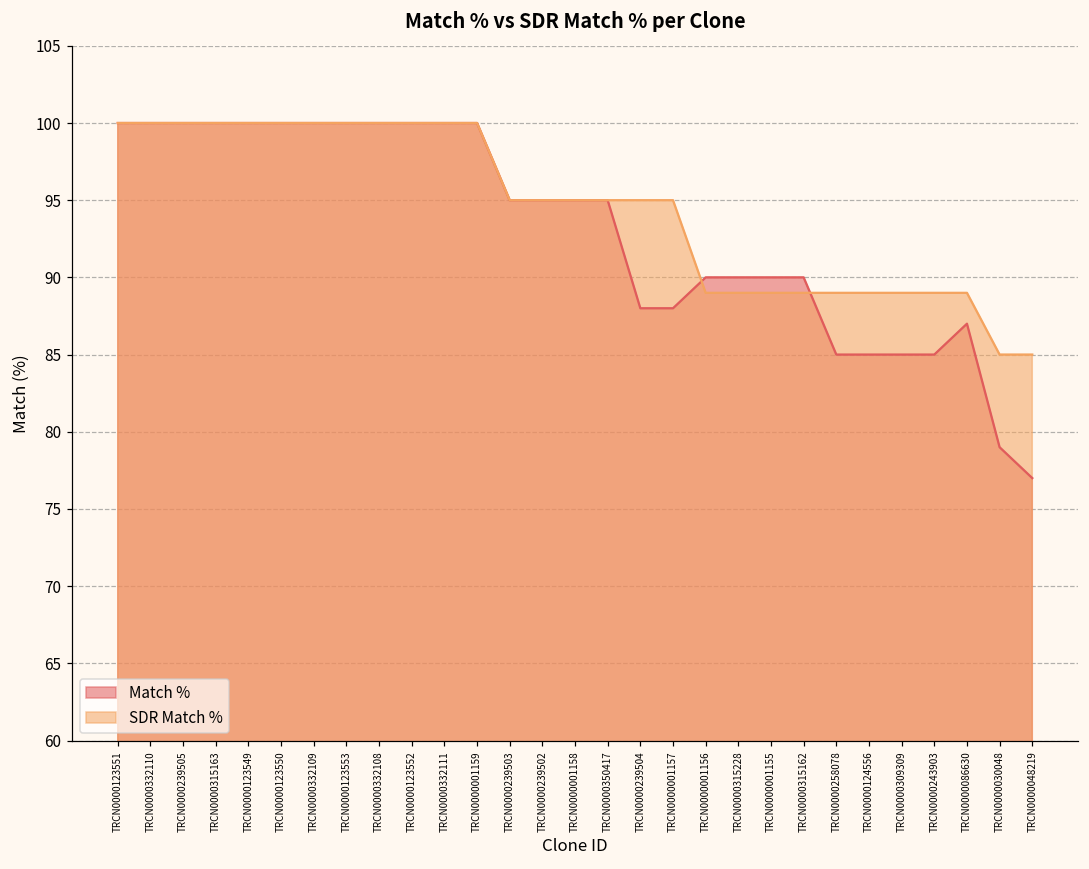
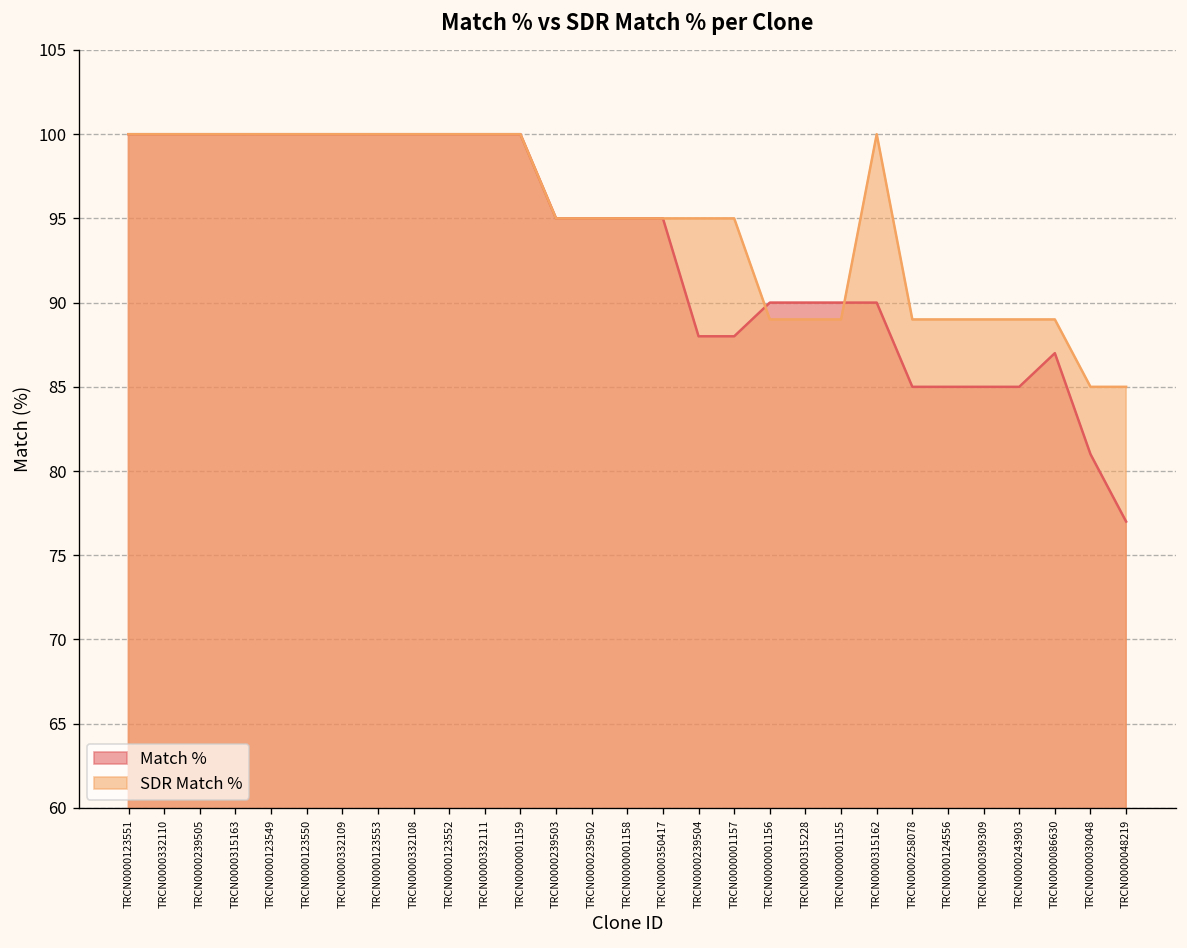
SDR Match %, TRCN0000315162: 89 -> 100
Match %, TRCN0000030048: 79 -> 81
